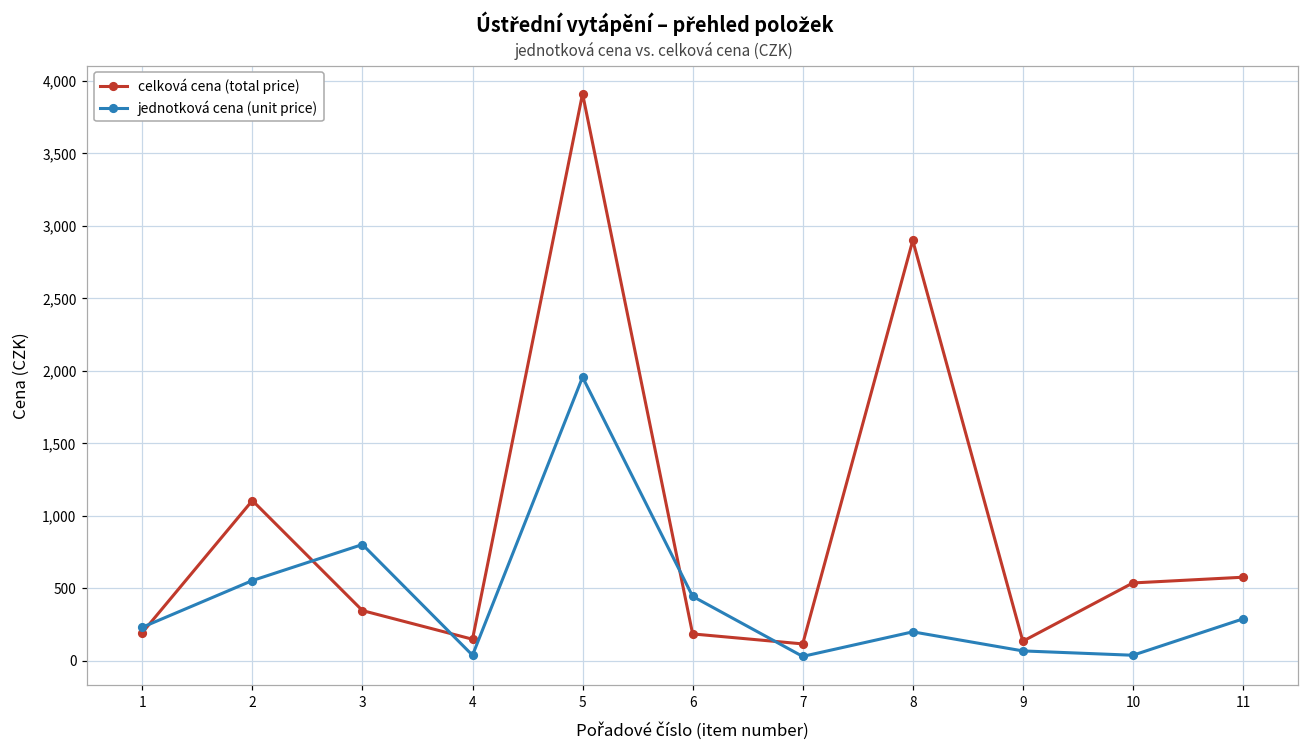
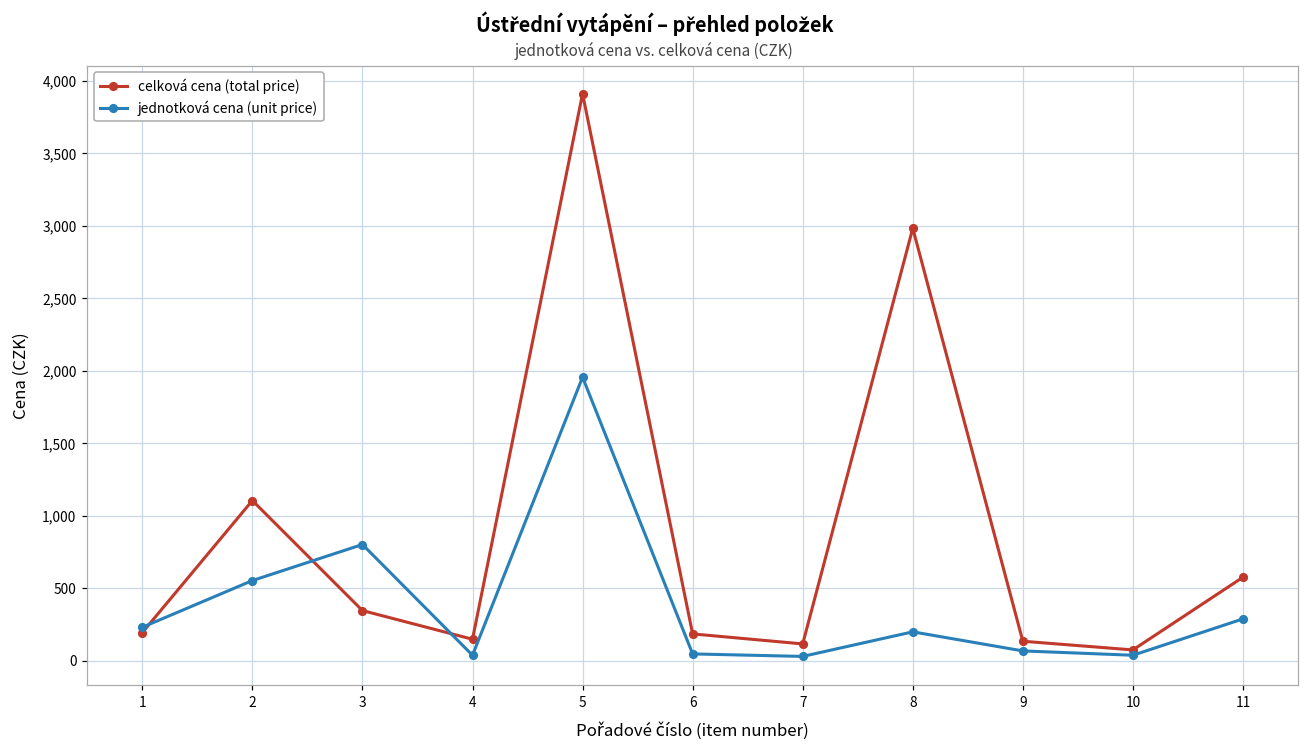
jednotková cena (unit price), 6: 440 -> 50
celková cena (total price), 8: 2,900 -> 2,980
celková cena (total price), 10: 540 -> 70
